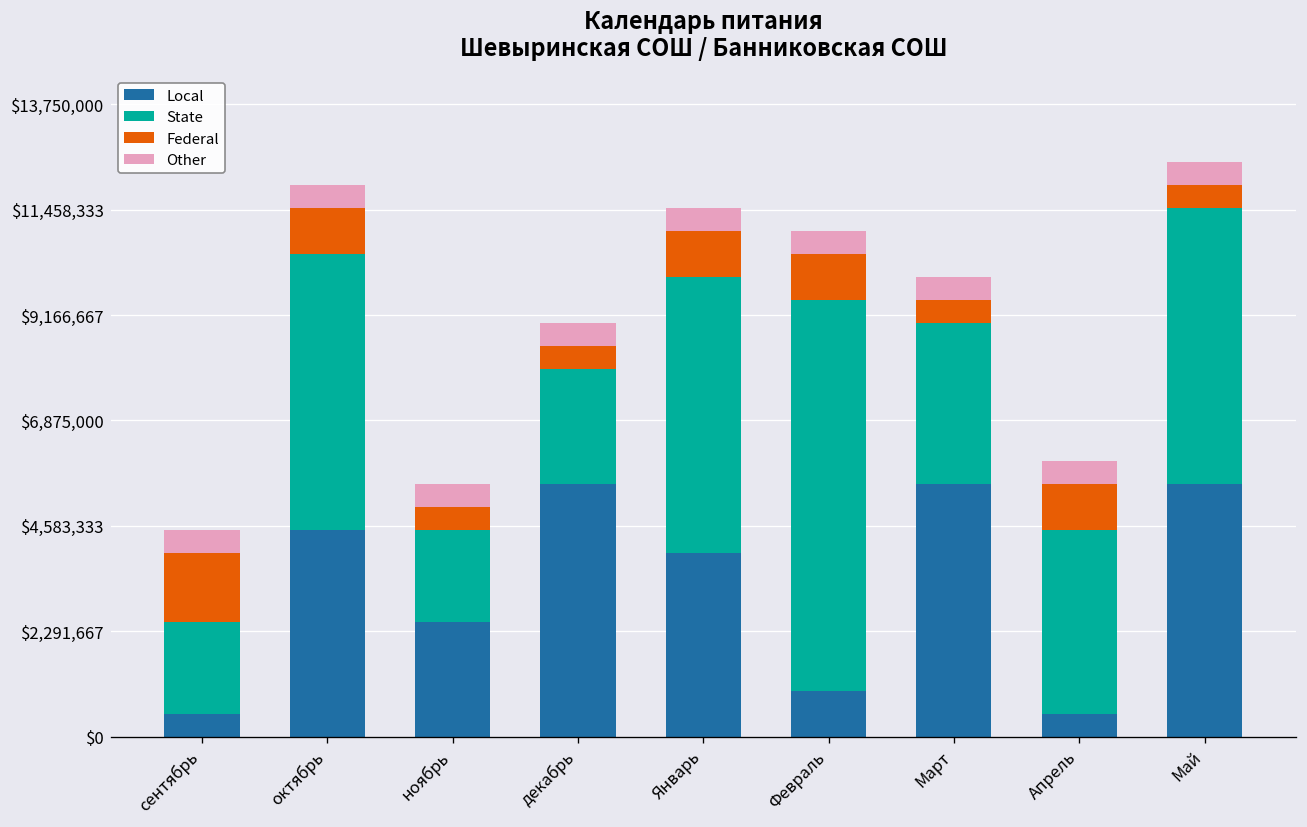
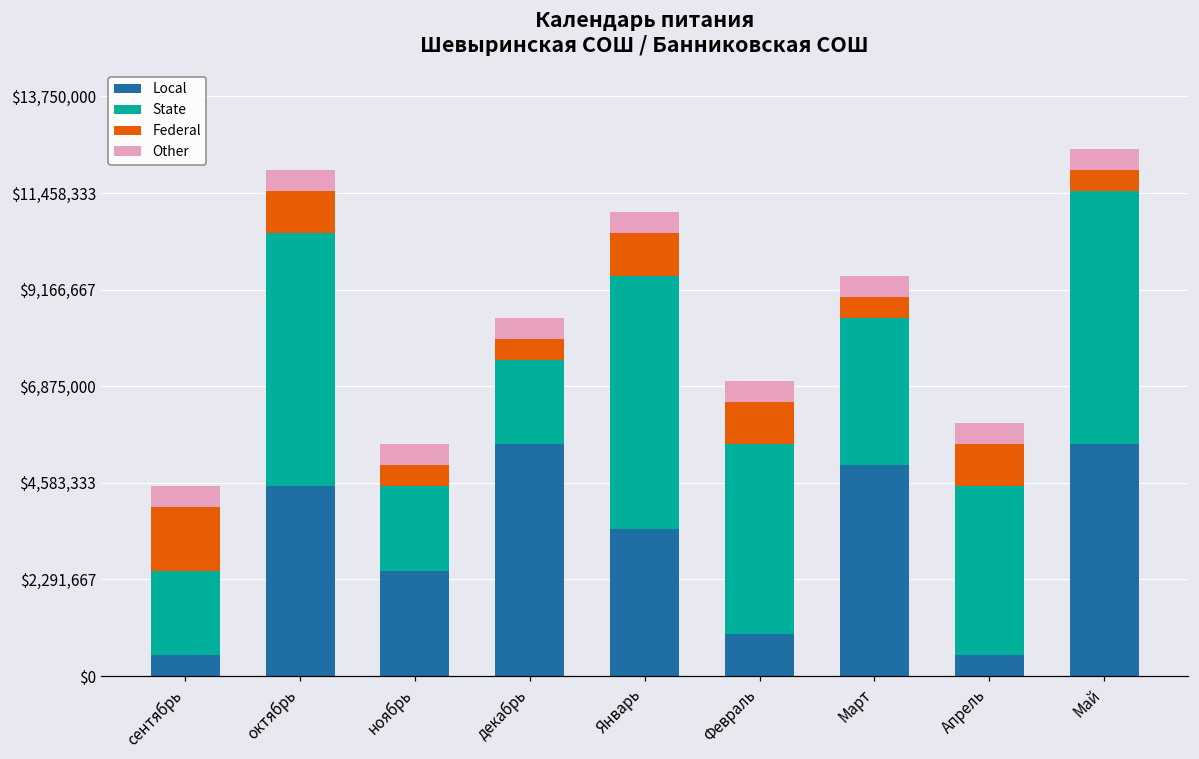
State, декабрь: $2,500,000 -> $2,000,000
Local, Январь: $4,000,000 -> $3,500,000
State, Февраль: $8,500,000 -> $4,500,000
Local, Март: $5,500,000 -> $5,000,000
